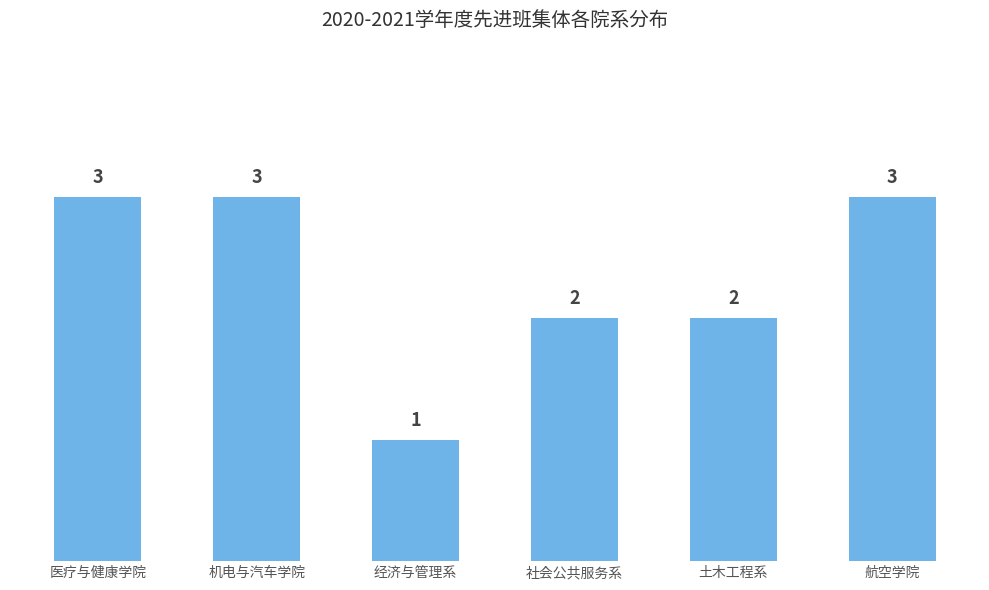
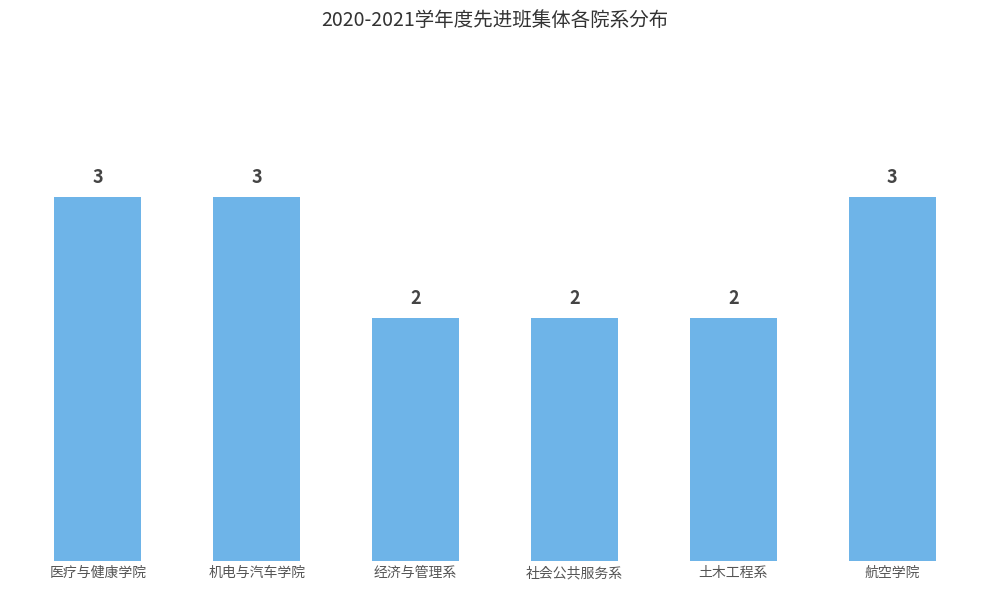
经济与管理系: 1 -> 2
